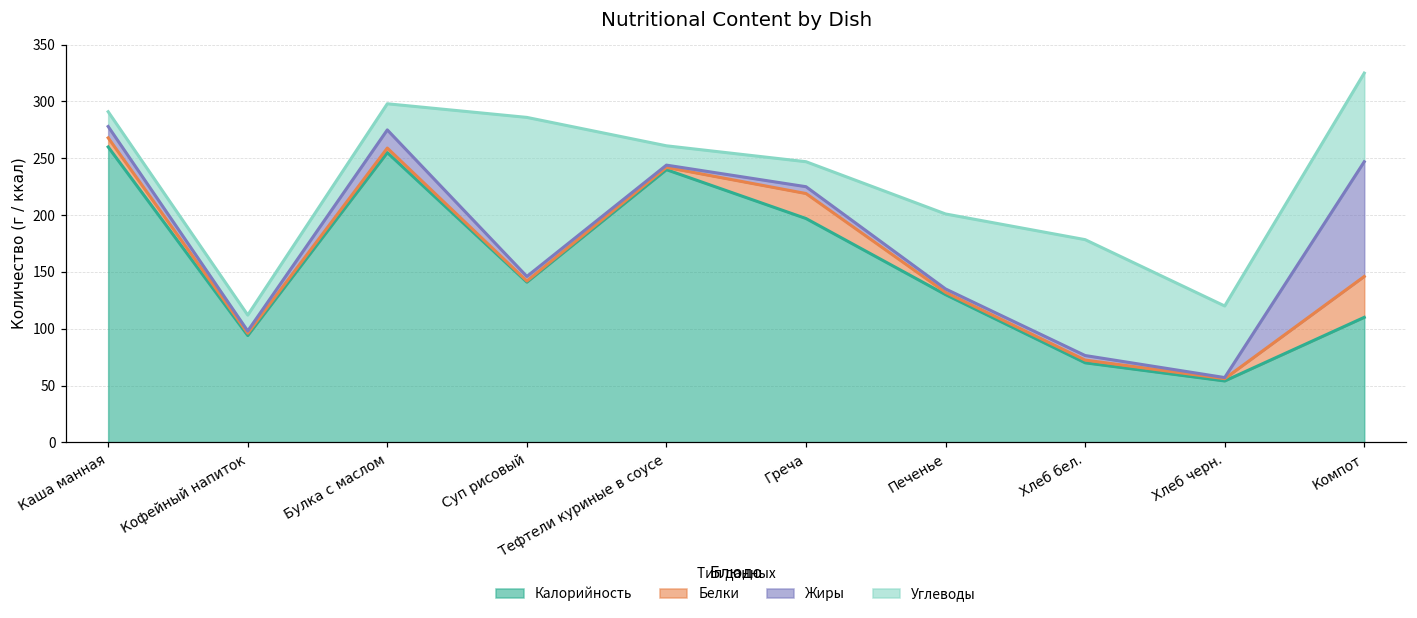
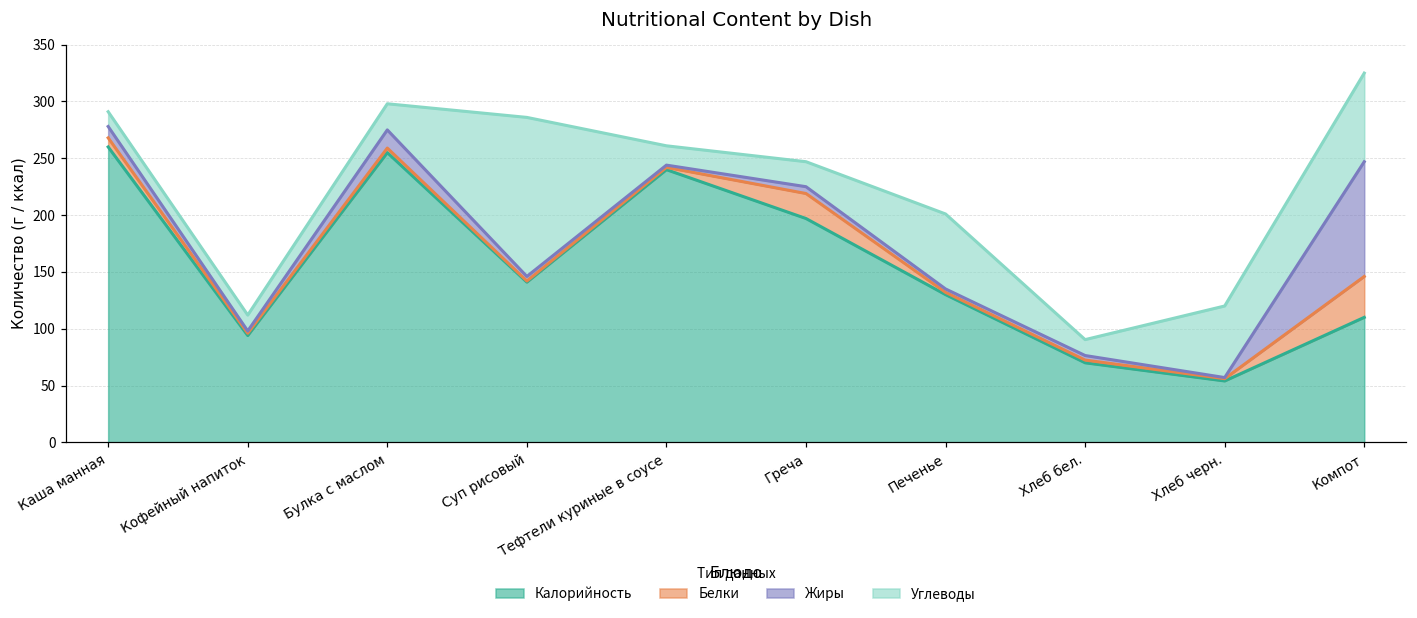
Углеводы, Хлеб бел.: 102 -> 14
